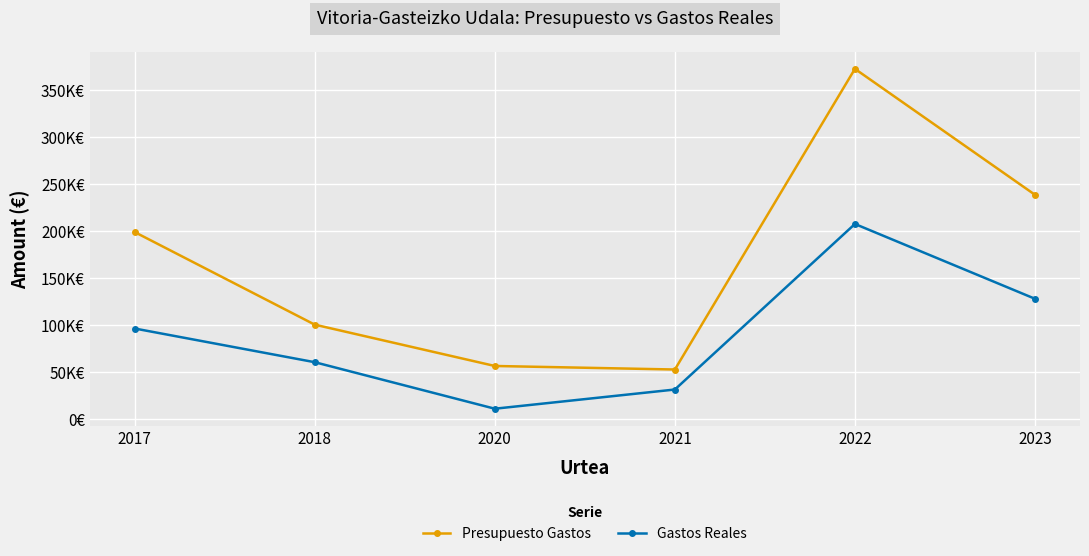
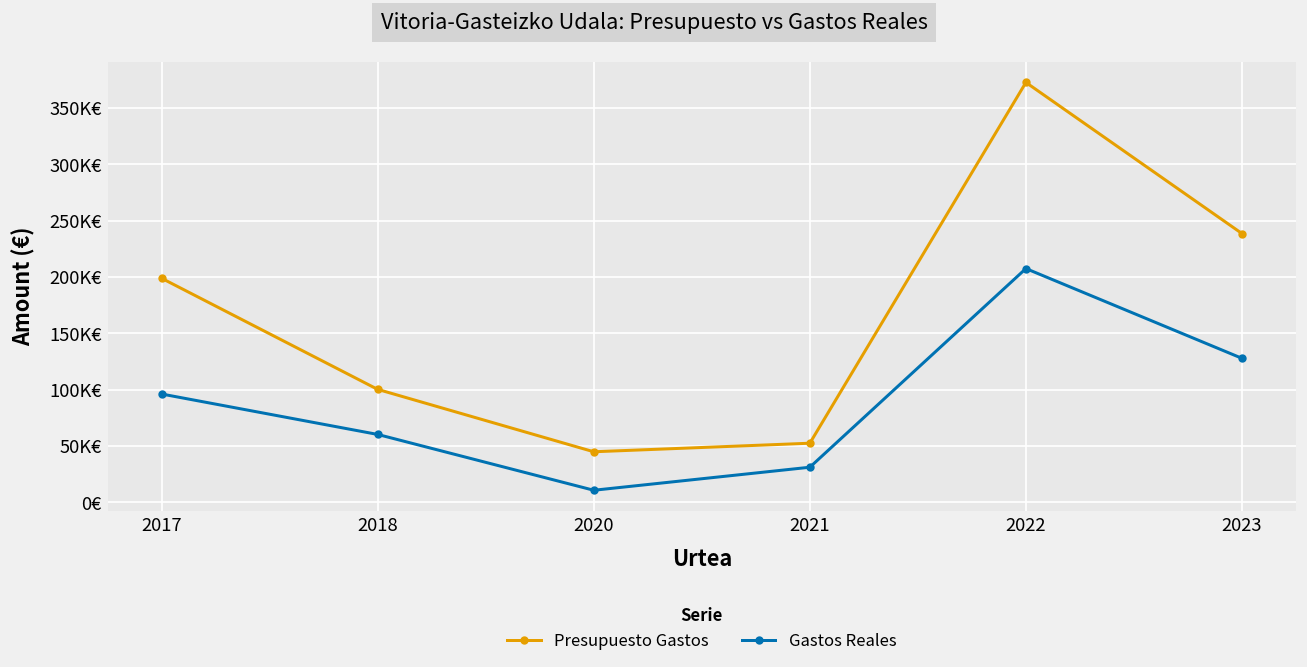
Presupuesto Gastos, 2020: 60K€ -> 50K€
